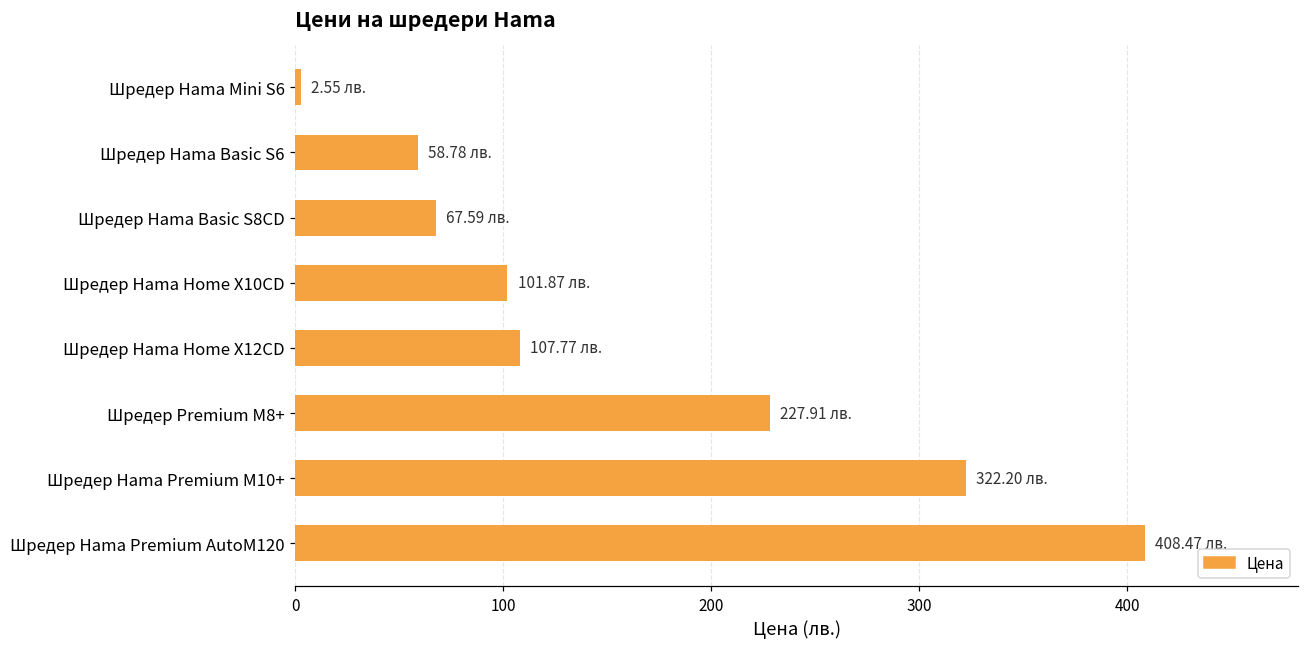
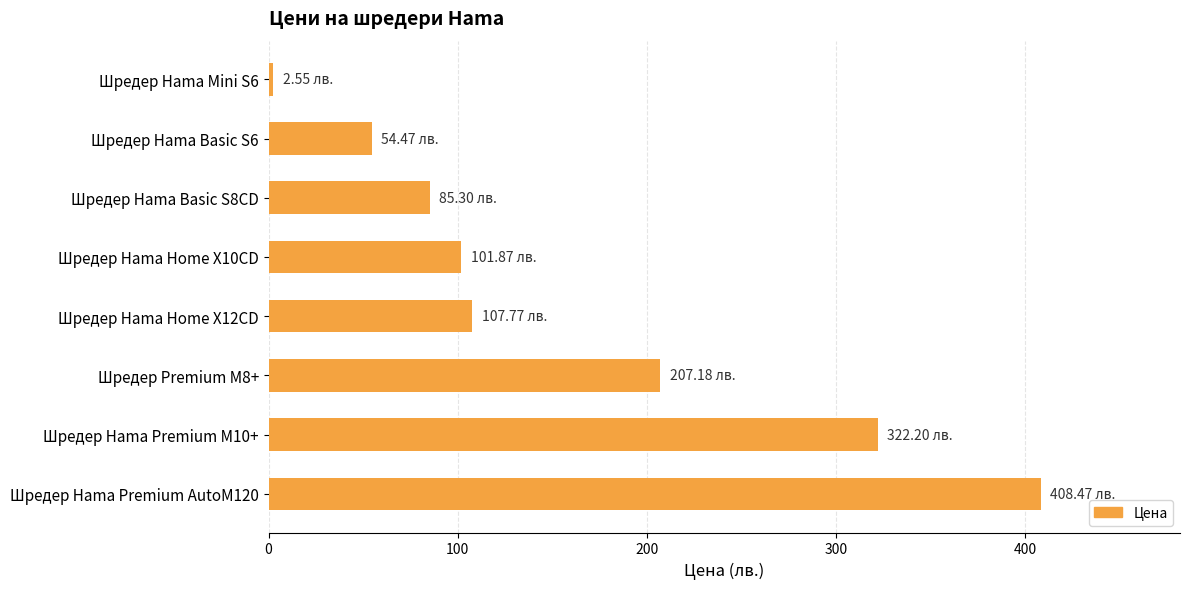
Шредер Hama Basic S6: 58.78 -> 54.47
Шредер Hama Basic S8CD: 67.59 -> 85.30
Шредер Premium M8+: 227.91 -> 207.18
